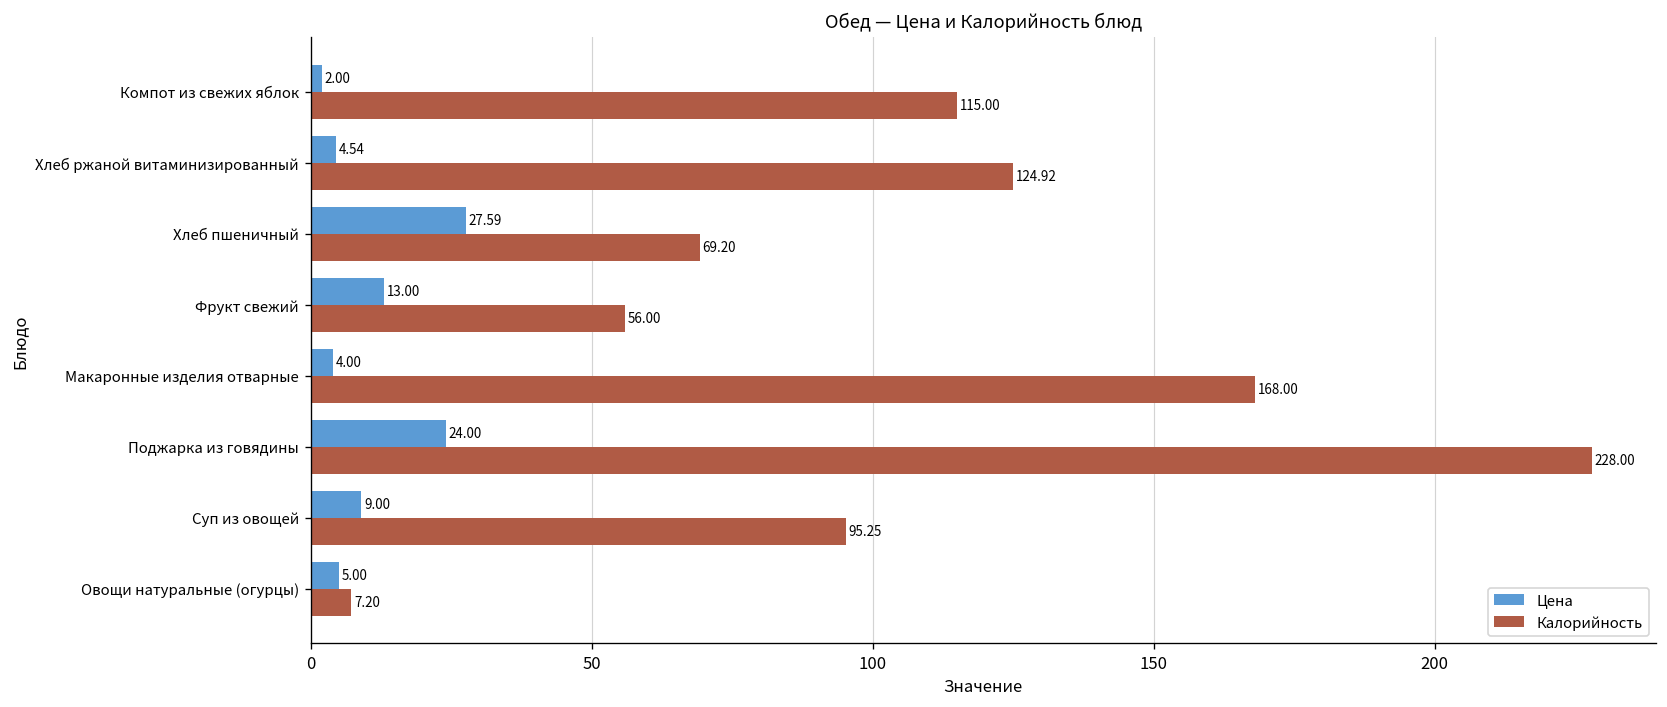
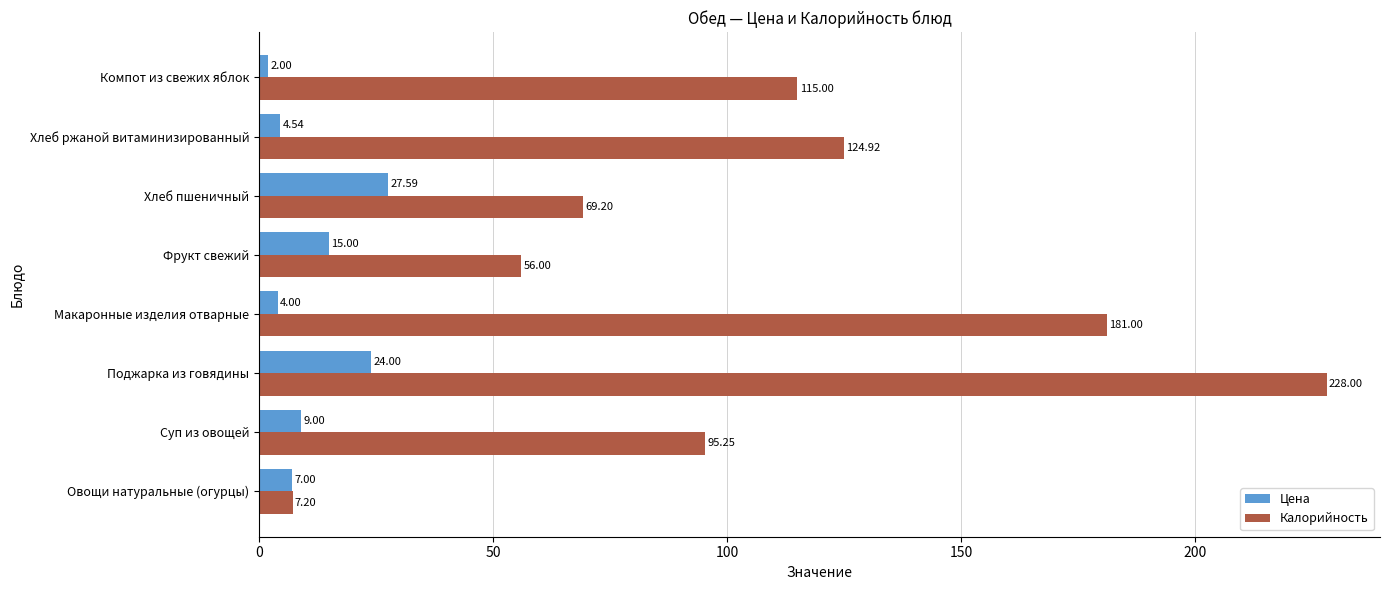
Цена, Фрукт свежий: 13.00 -> 15.00
Калорийность, Макаронные изделия отварные: 168.00 -> 181.00
Цена, Овощи натуральные (огурцы): 5.00 -> 7.00
